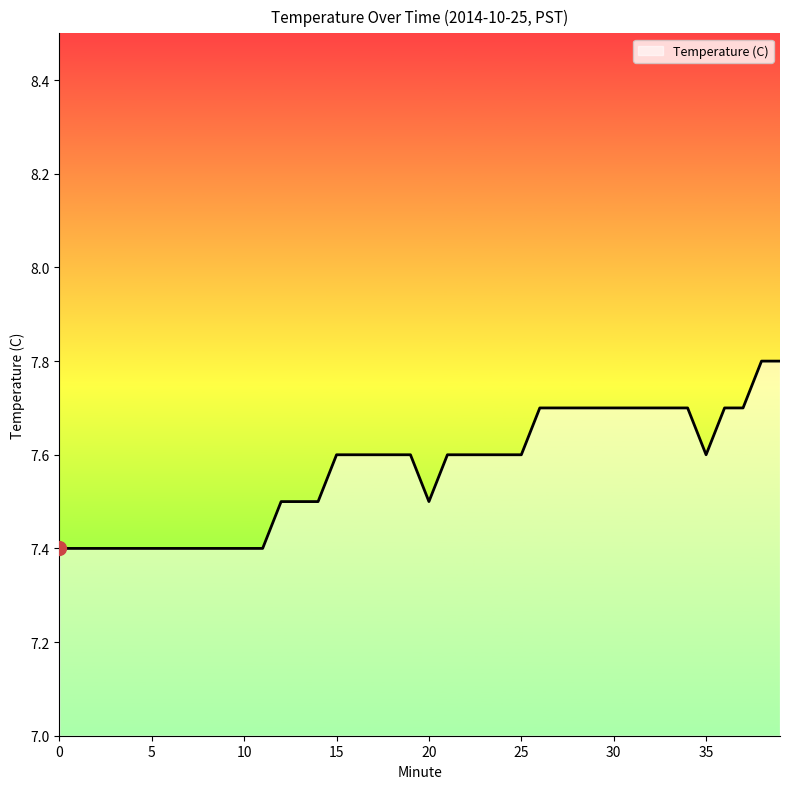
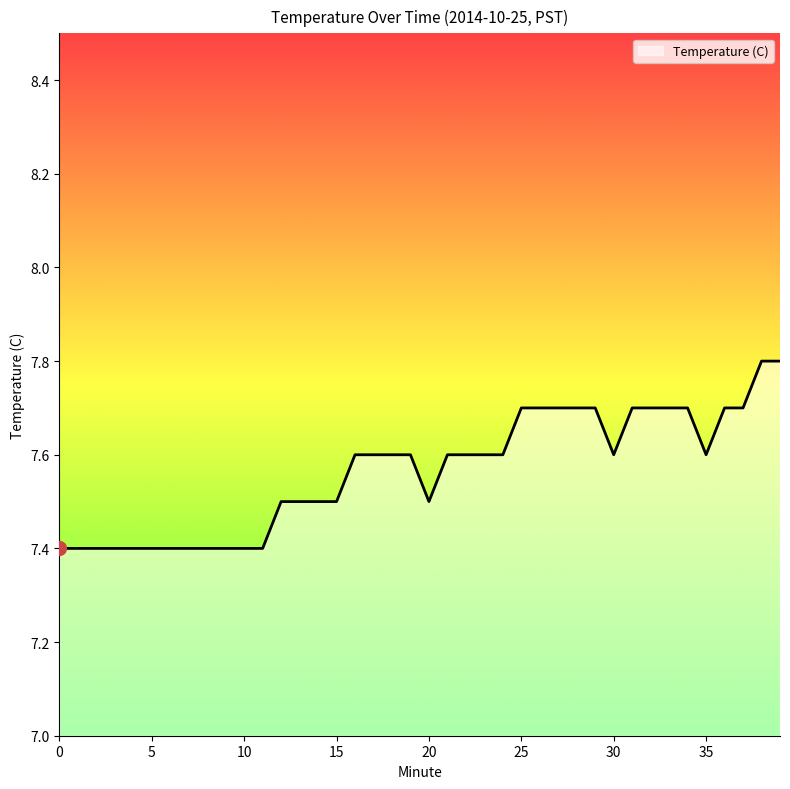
Temperature (C), 15: 7.6 -> 7.5
Temperature (C), 25: 7.6 -> 7.7
Temperature (C), 30: 7.7 -> 7.6
